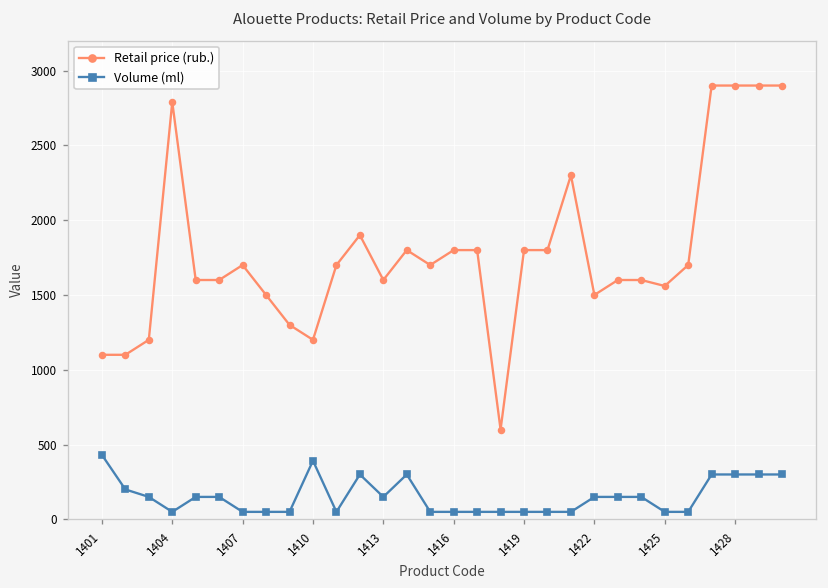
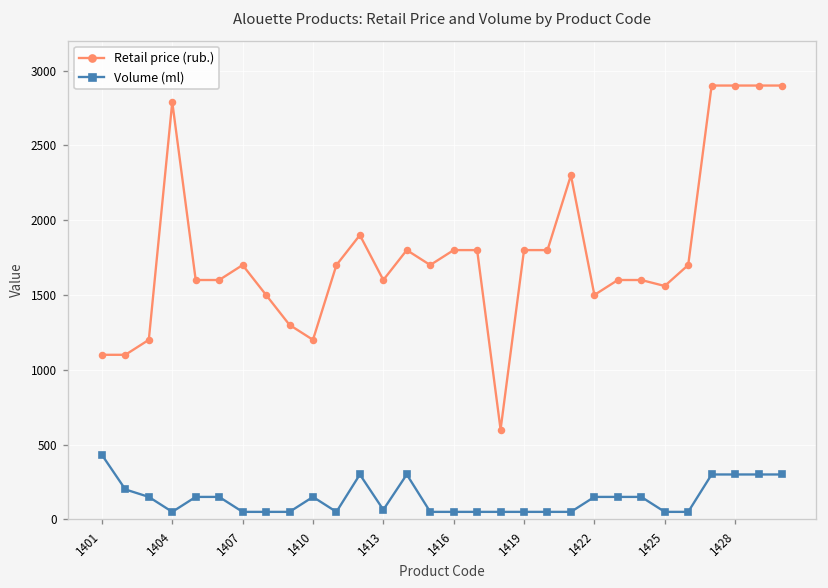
Volume (ml), 1410: 390 -> 150
Volume (ml), 1413: 150 -> 60
